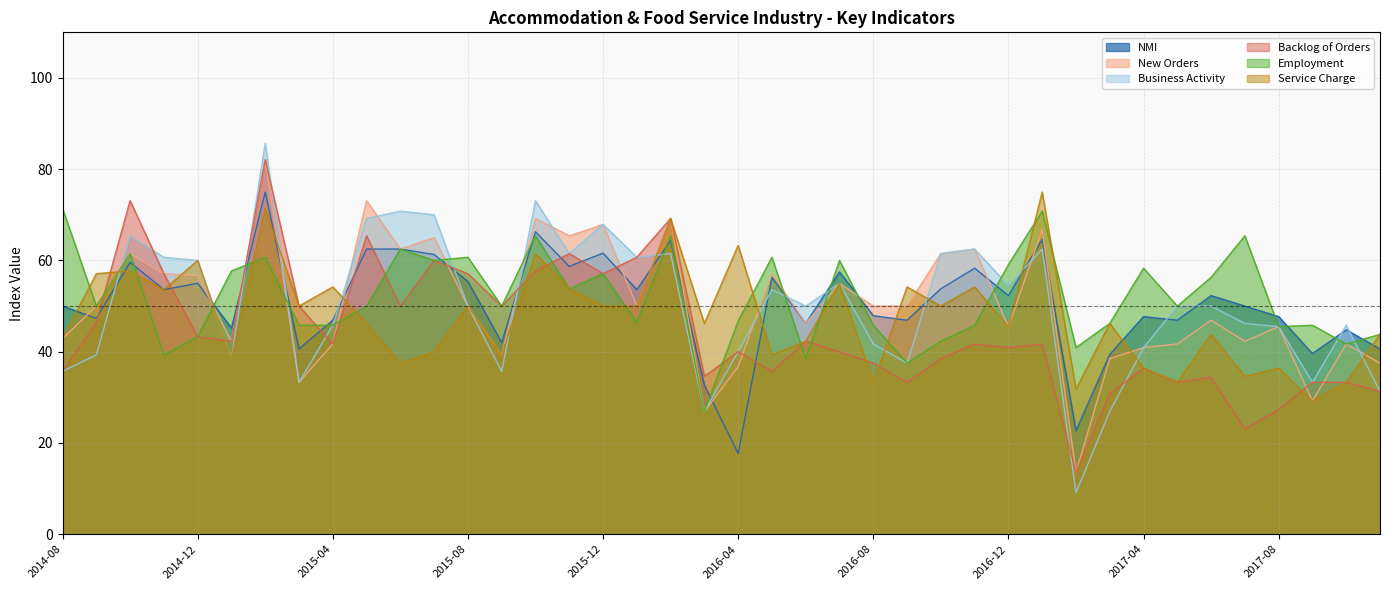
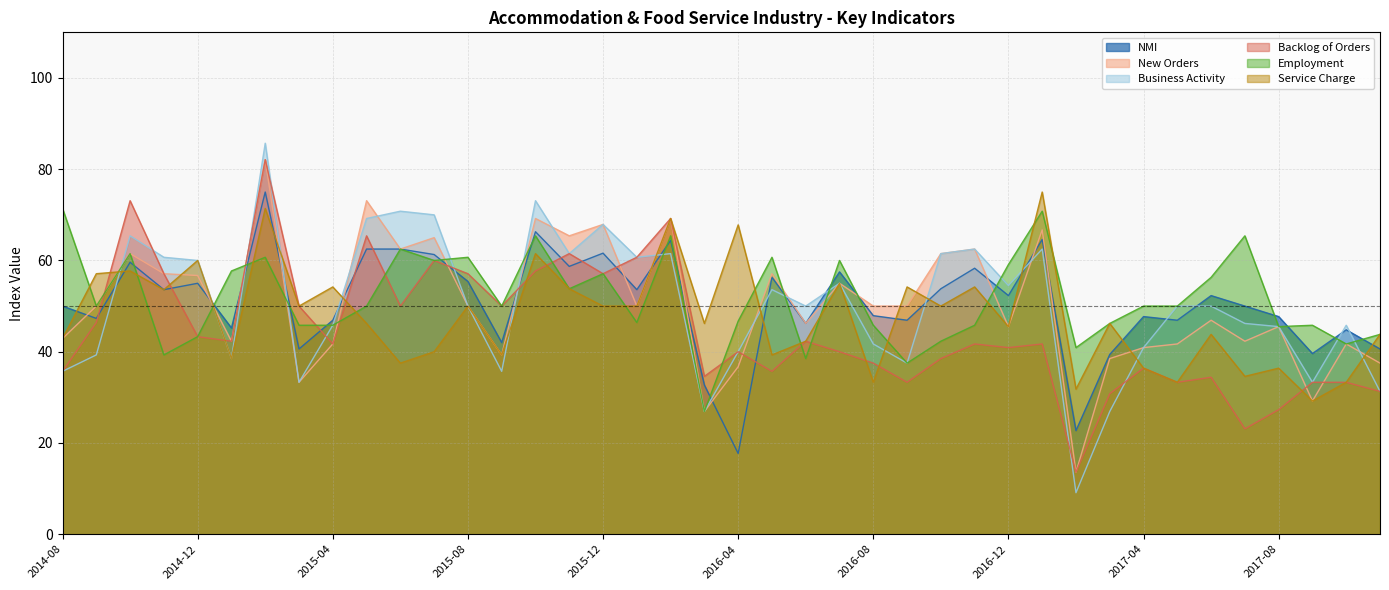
Service Charge, 2016-04: 63 -> 68
Employment, 2017-04: 58 -> 50
